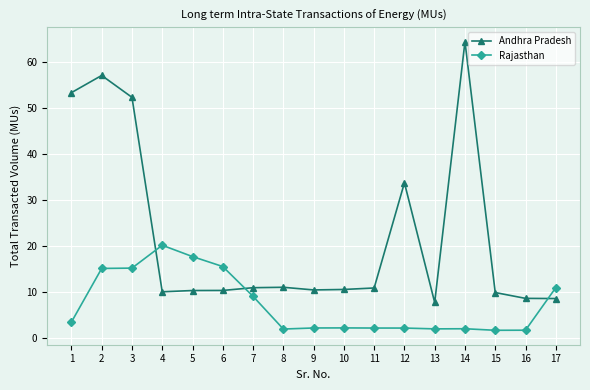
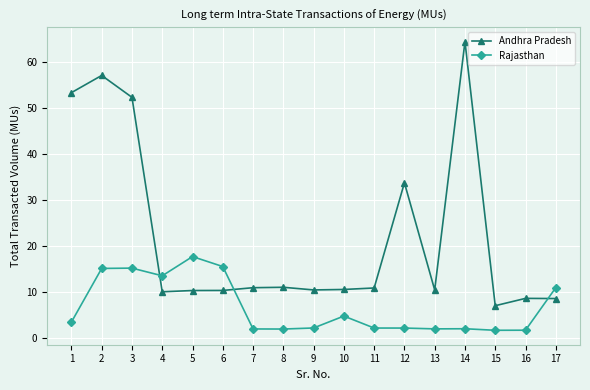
Rajasthan, 4: 20 -> 14
Rajasthan, 7: 9 -> 2
Rajasthan, 10: 2 -> 5
Andhra Pradesh, 13: 8 -> 10
Andhra Pradesh, 15: 10 -> 7
